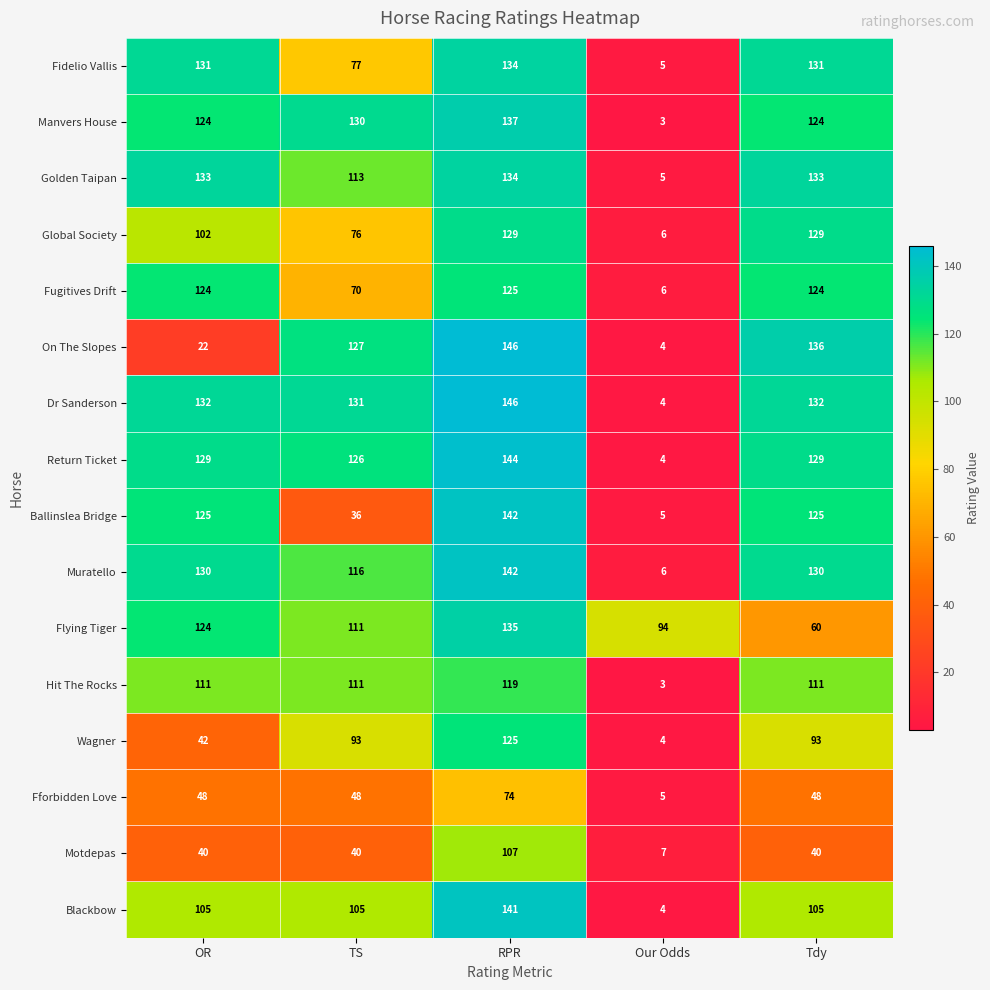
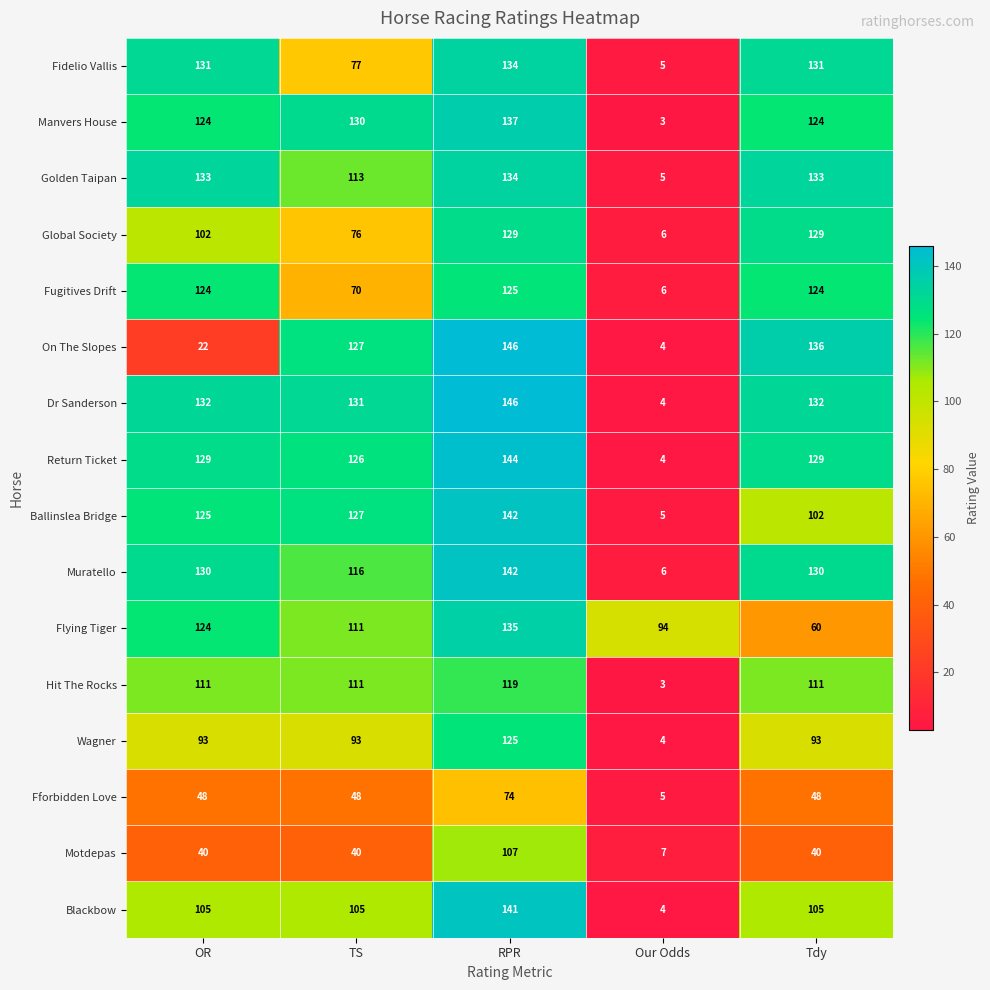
Ballinslea Bridge, TS: 36 -> 127
Ballinslea Bridge, Tdy: 125 -> 102
Wagner, OR: 42 -> 93
